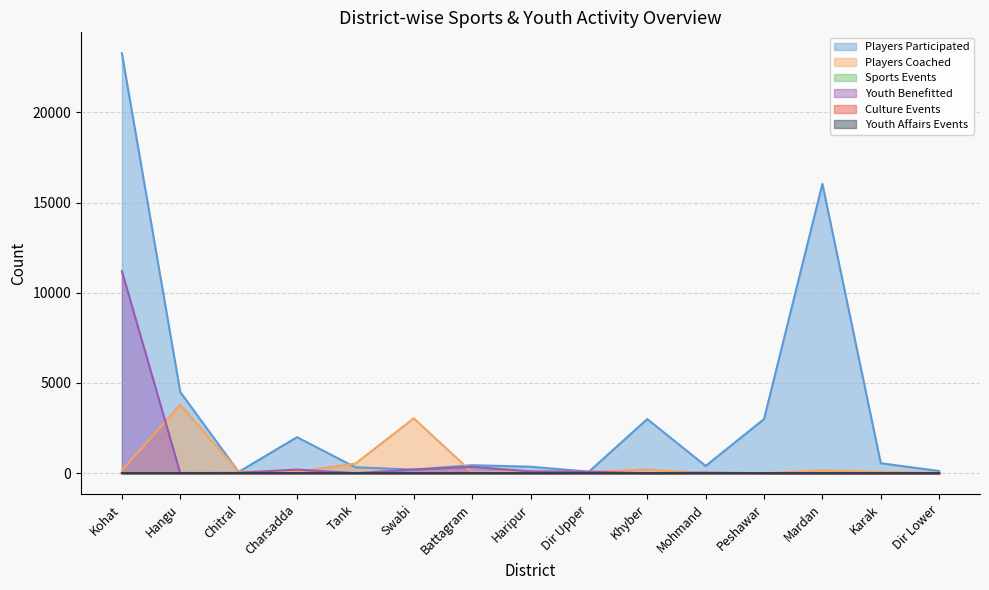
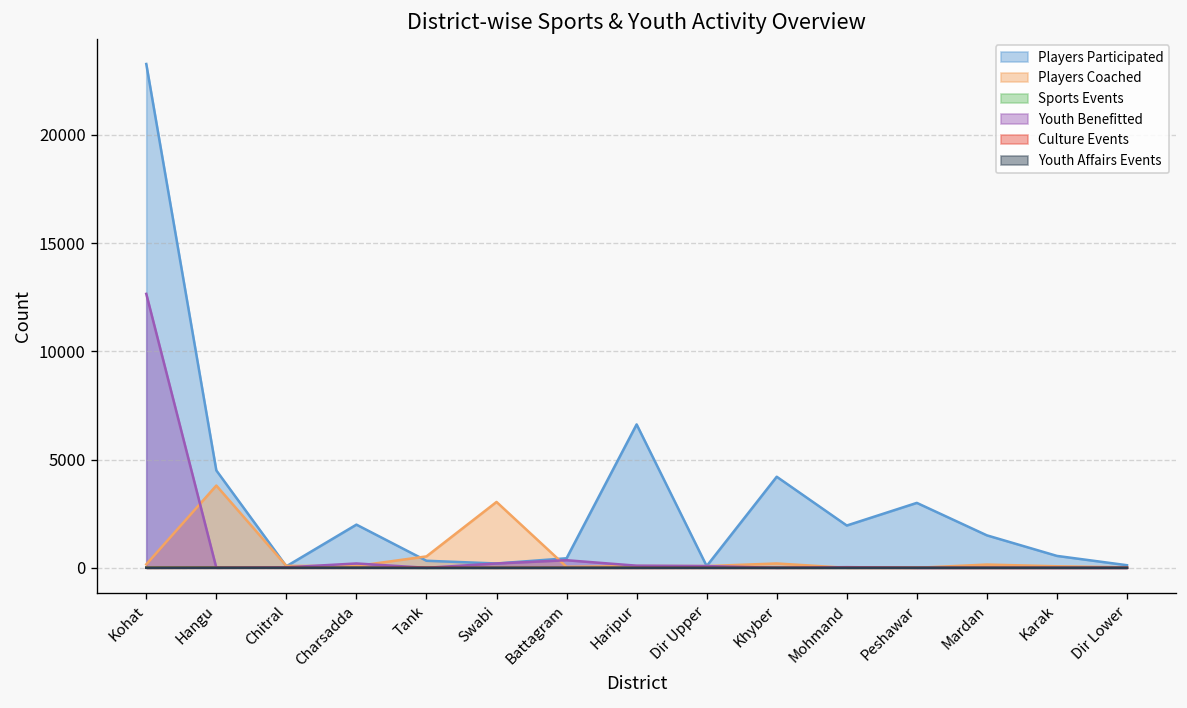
Youth Benefitted, Kohat: 11200 -> 12700
Players Participated, Haripur: 400 -> 6600
Players Participated, Khyber: 3000 -> 4200
Players Participated, Mohmand: 400 -> 2000
Players Participated, Mardan: 16000 -> 1500
